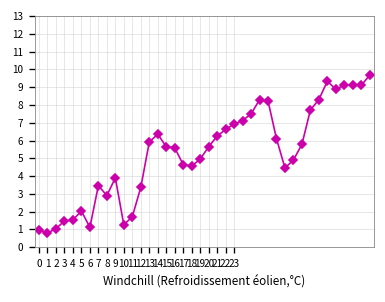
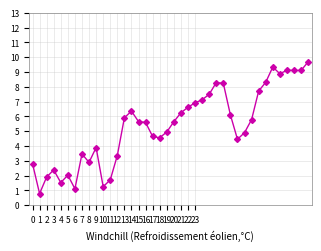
0: 1.0 -> 2.8
2: 1.0 -> 1.9
3: 1.5 -> 2.4
